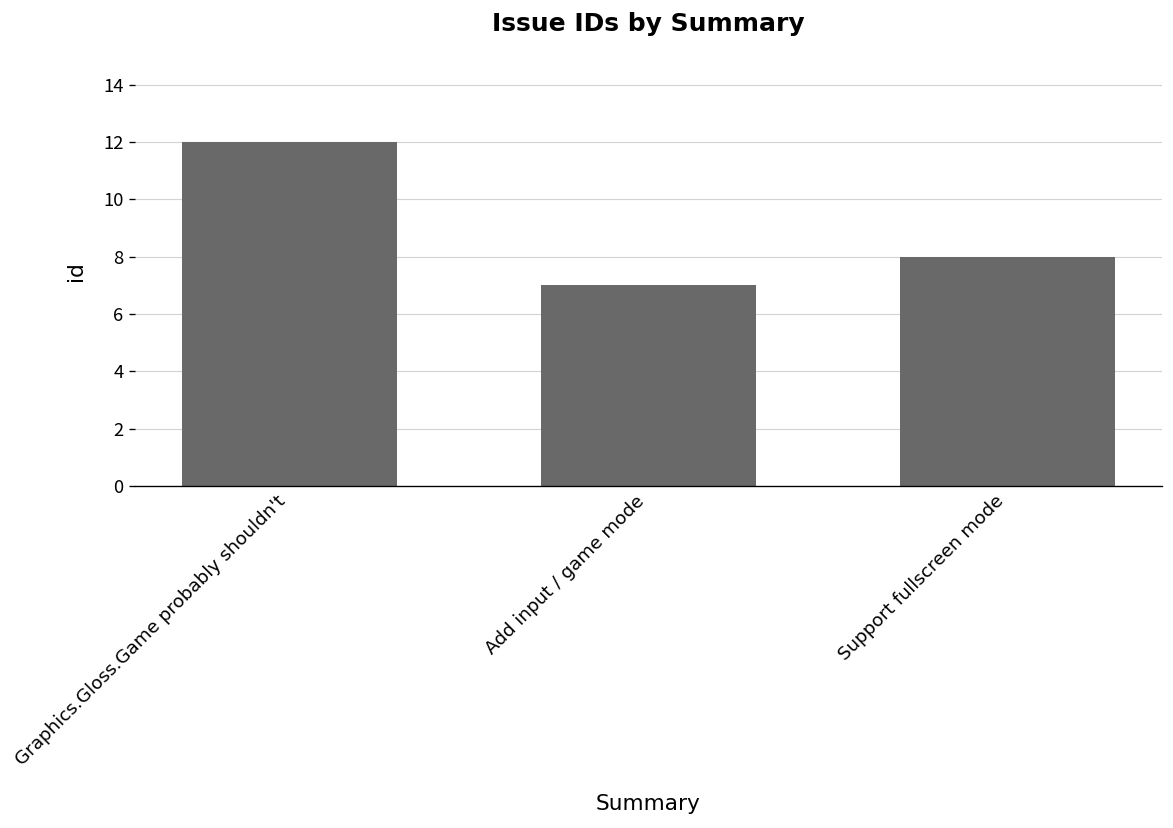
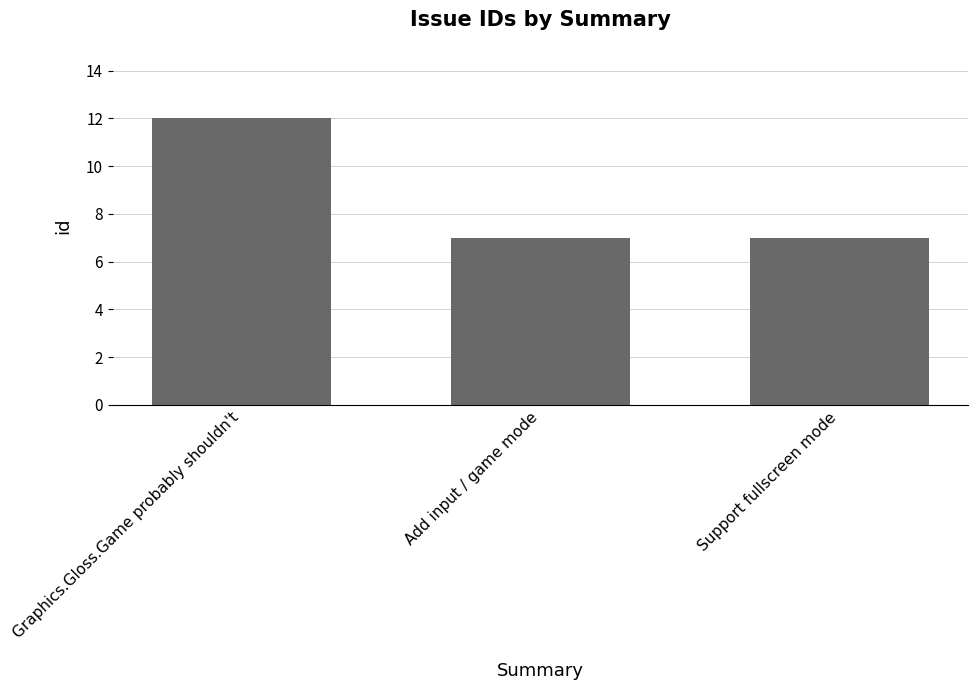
Support fullscreen mode: 8 -> 7
